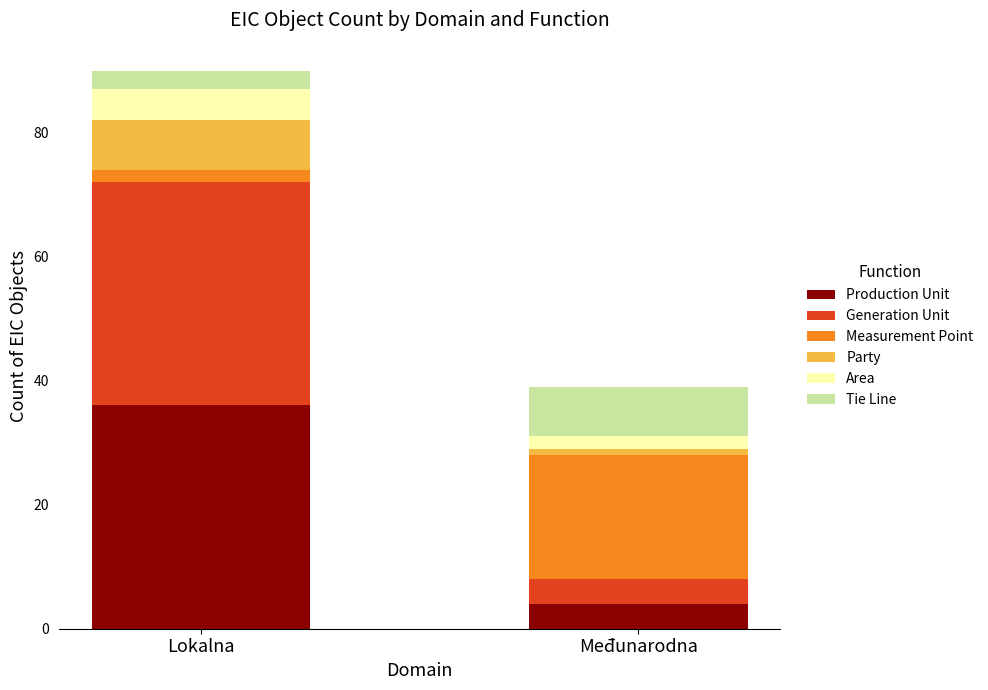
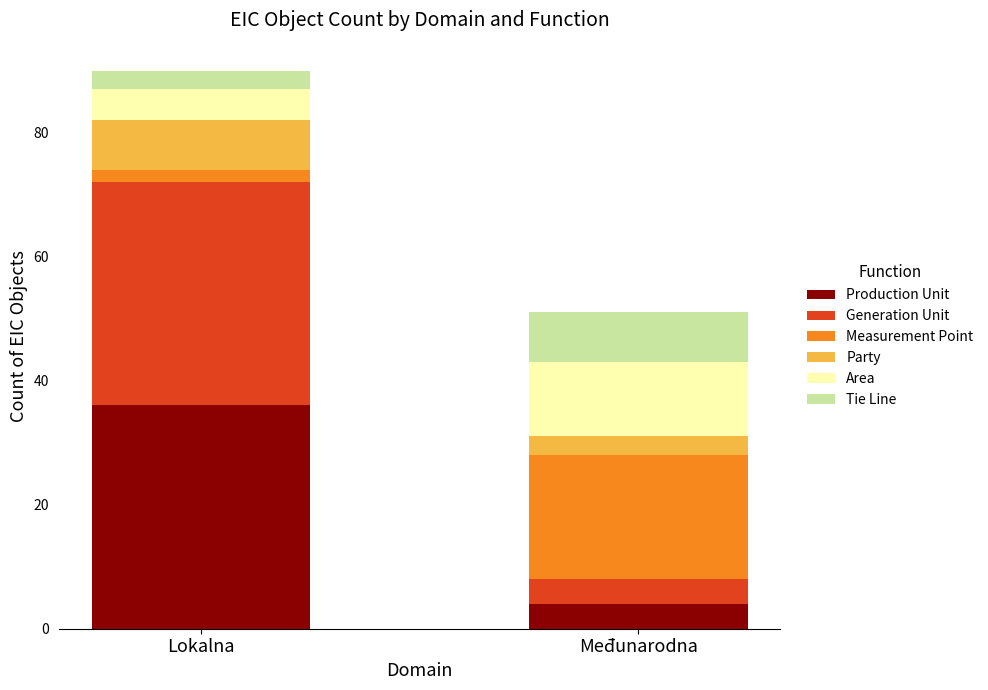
Party, Međunarodna: 1 -> 3
Area, Međunarodna: 2 -> 12
